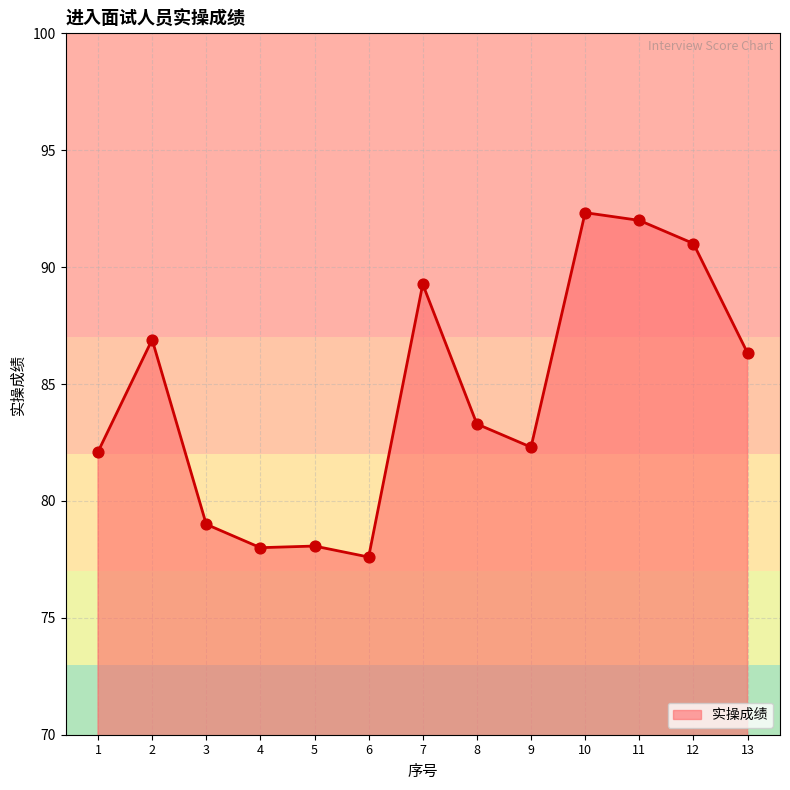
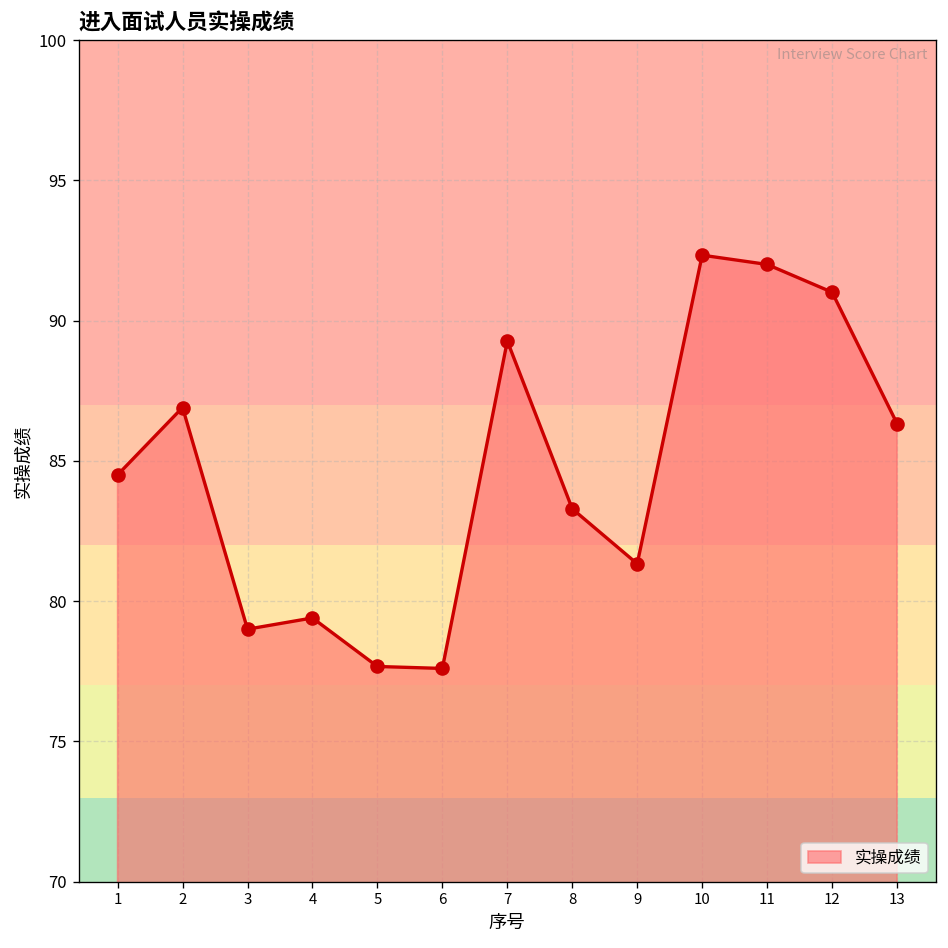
1: 82.1 -> 84.5
4: 78.0 -> 79.4
5: 78.1 -> 77.7
9: 82.3 -> 81.3
